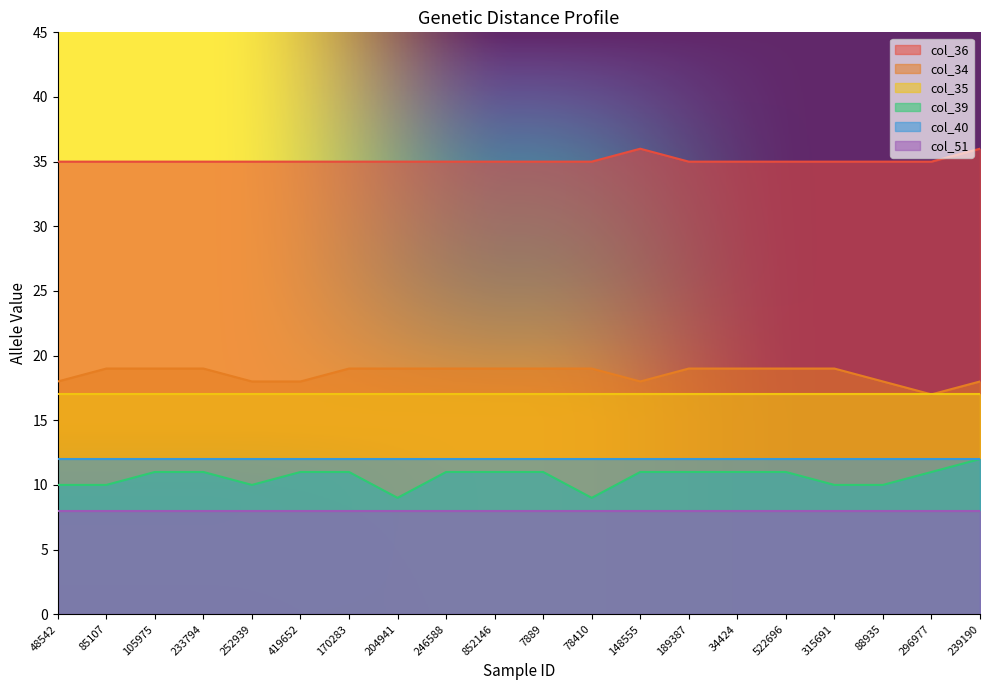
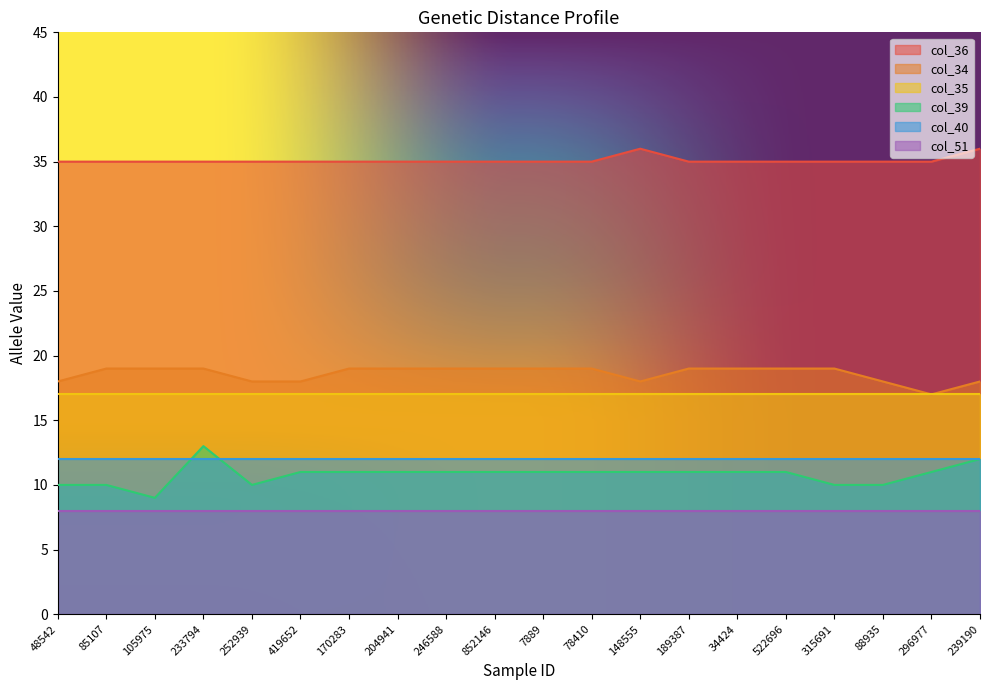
col_39, 105975: 11 -> 9
col_39, 233794: 11 -> 13
col_39, 204941: 9 -> 11
col_39, 78410: 9 -> 11
